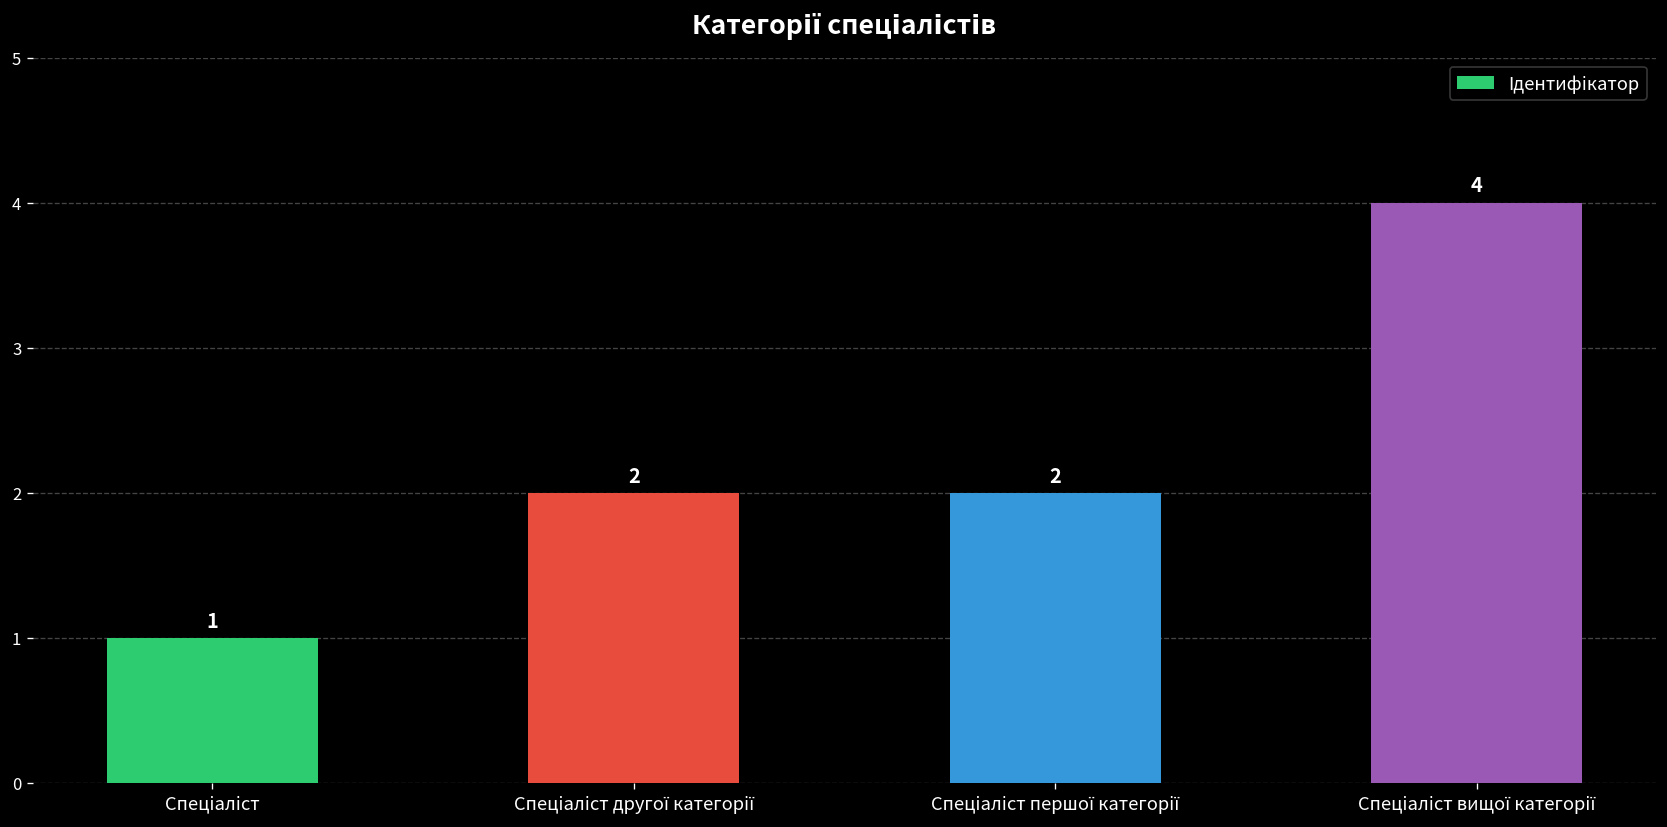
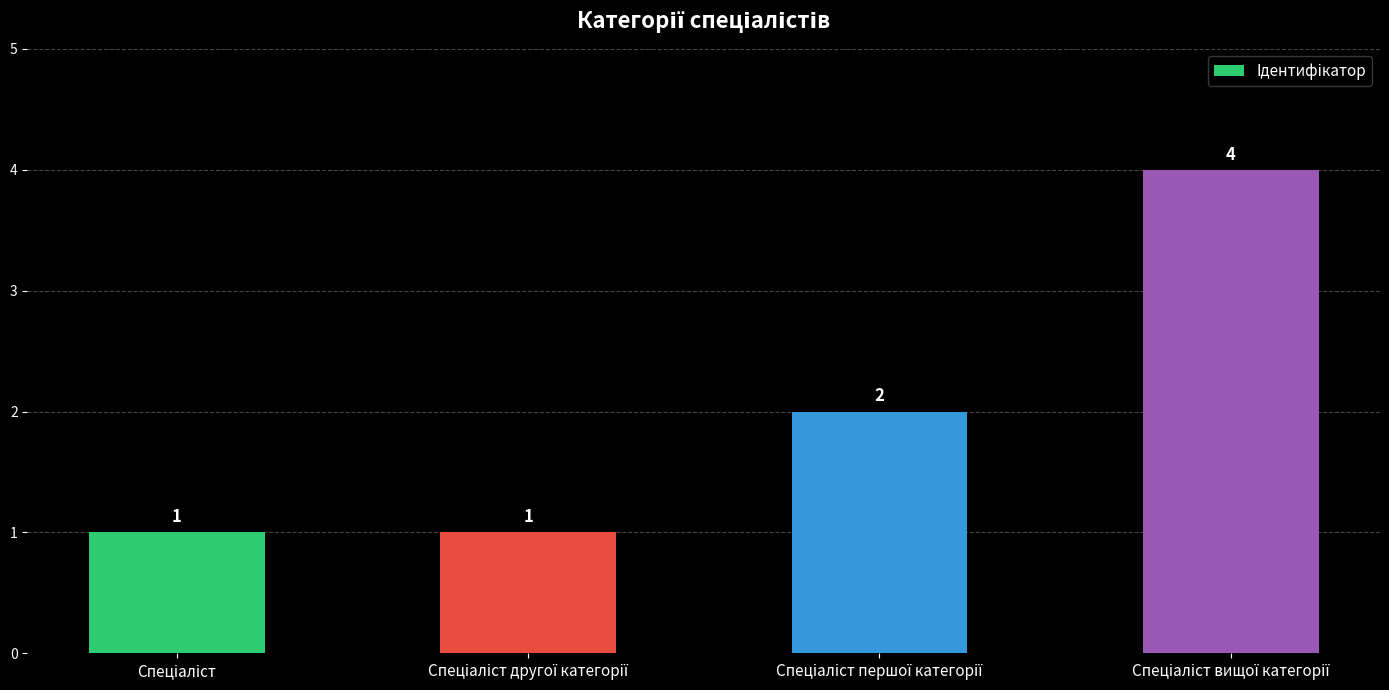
Спеціаліст другої категорії: 2 -> 1
